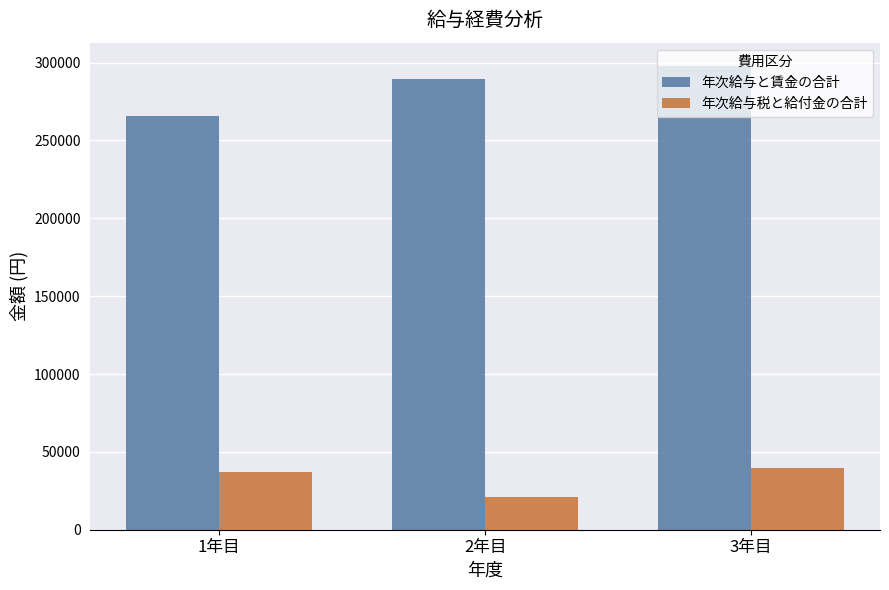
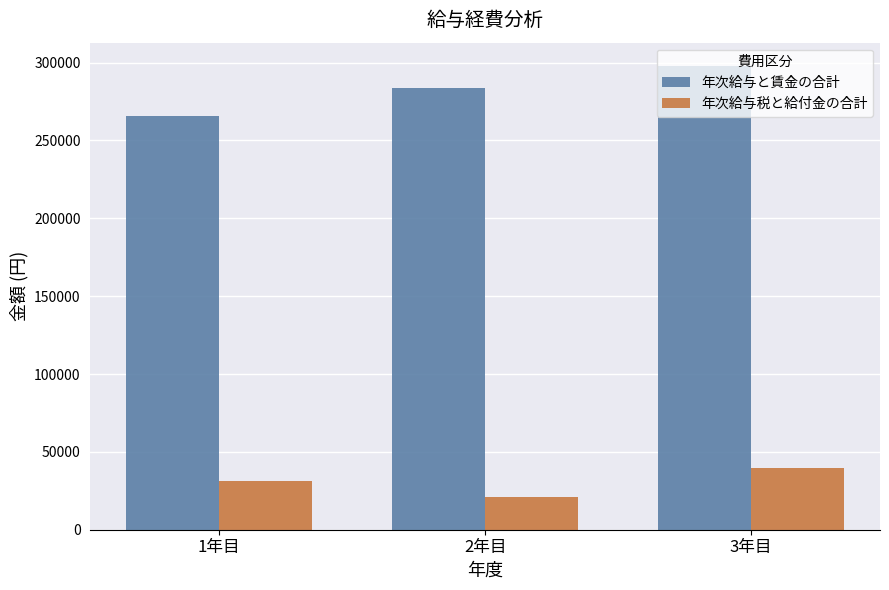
年次給与税と給付金の合計, 1年目: 37000 -> 31000
年次給与と賃金の合計, 2年目: 289000 -> 283000
